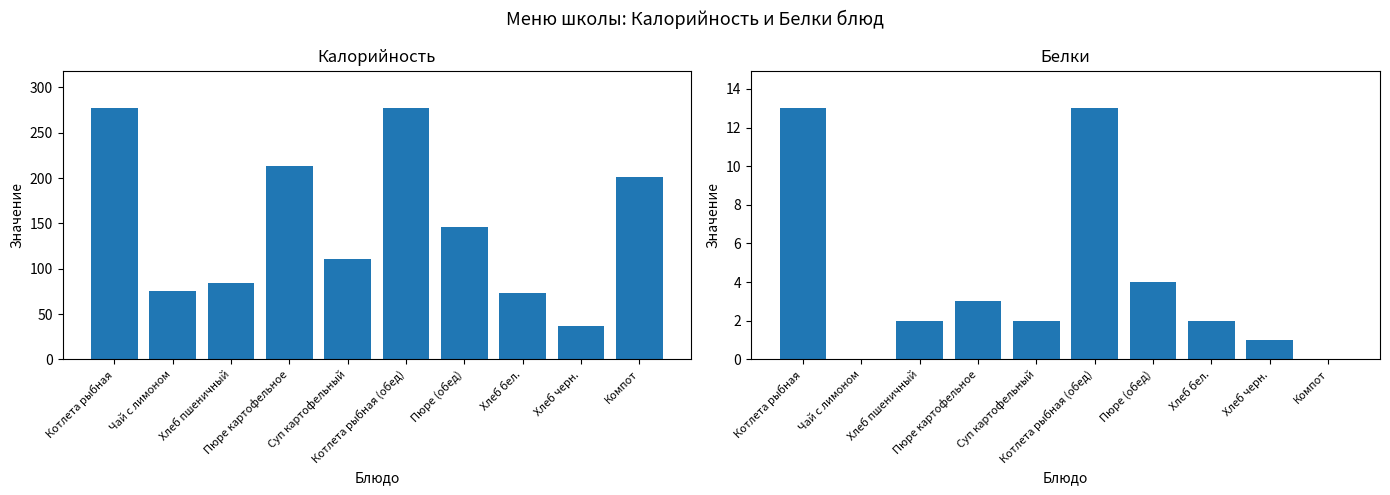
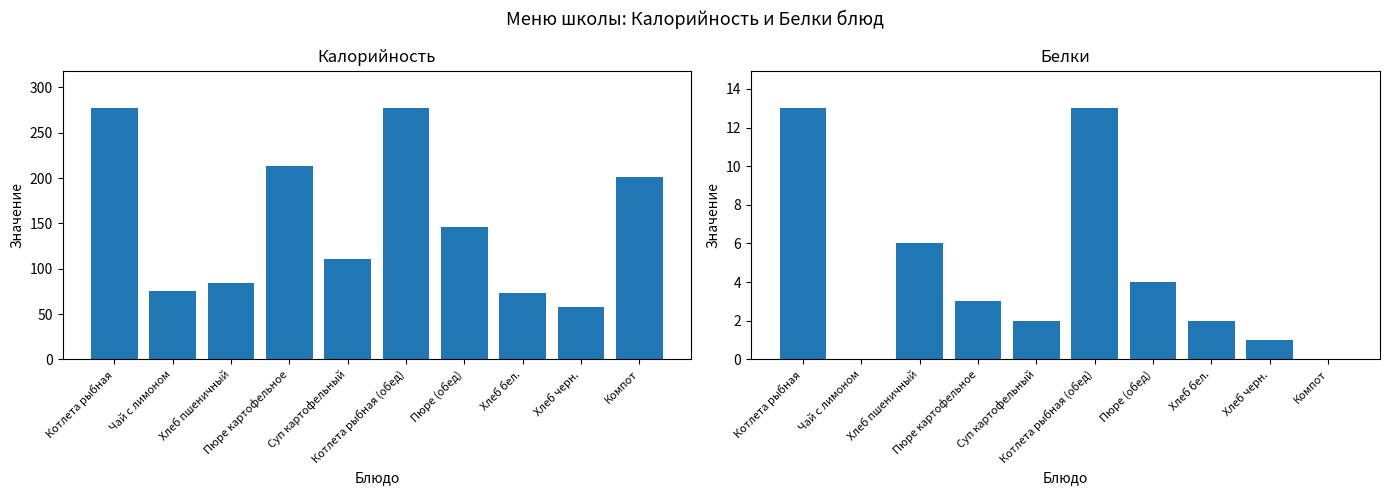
Калорийность, Хлеб черн.: 40 -> 60
Белки, Хлеб пшеничный: 2 -> 6
